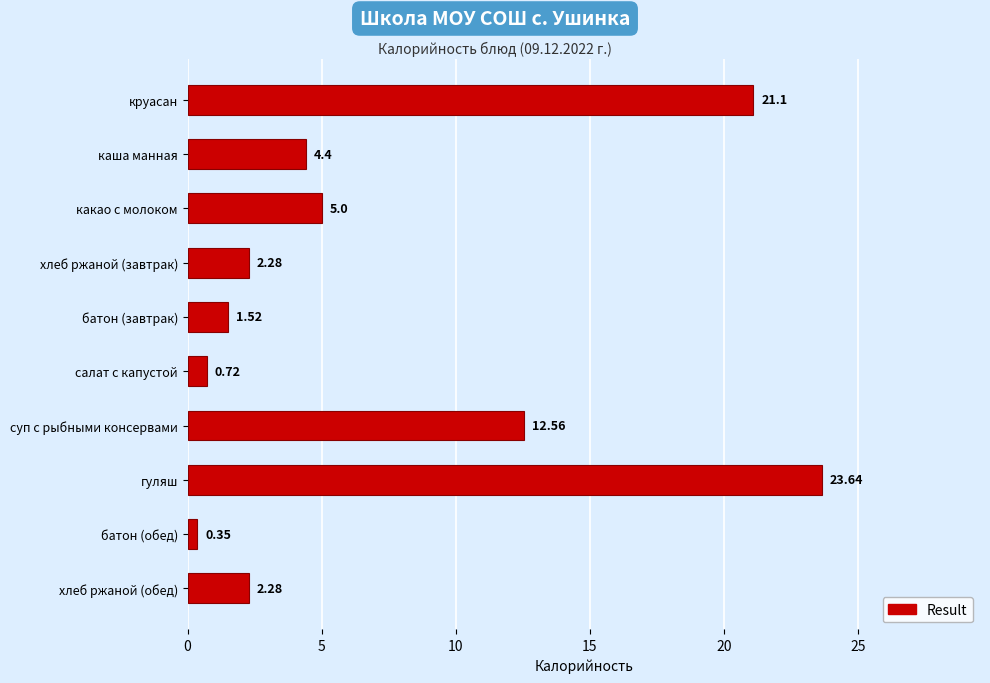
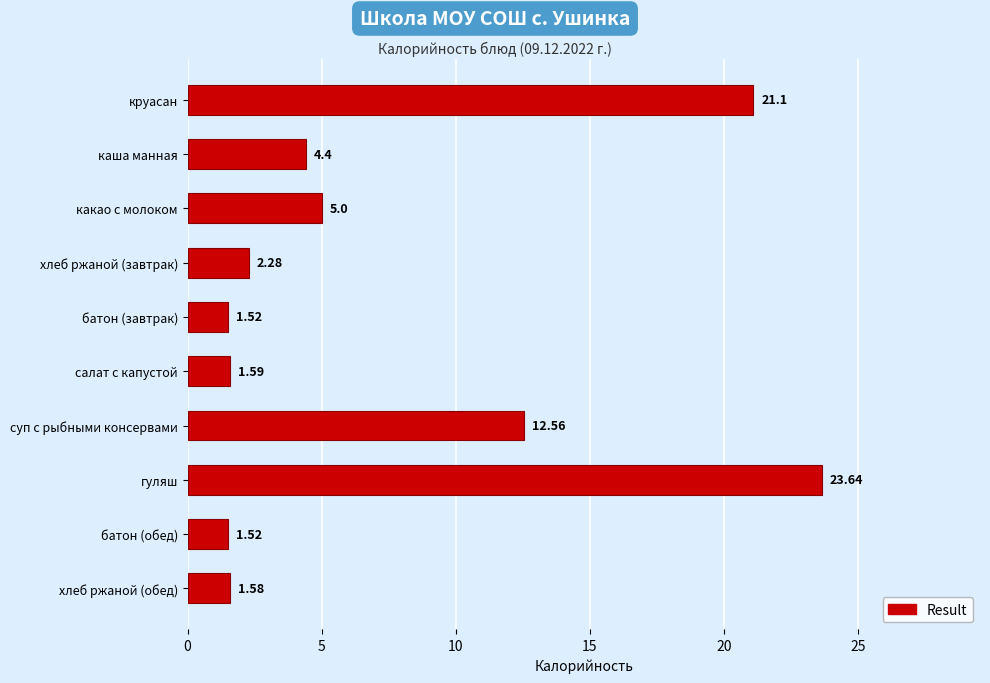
салат с капустой: 0.72 -> 1.59
батон (обед): 0.35 -> 1.52
хлеб ржаной (обед): 2.28 -> 1.58
